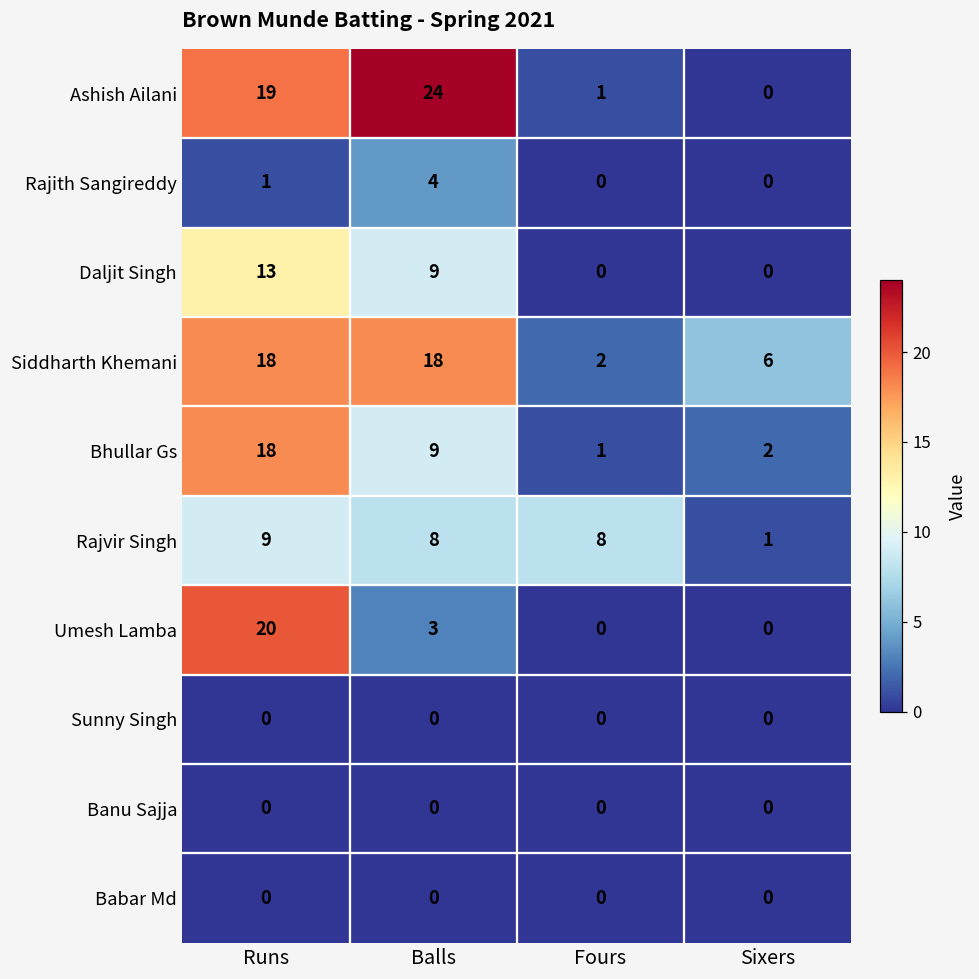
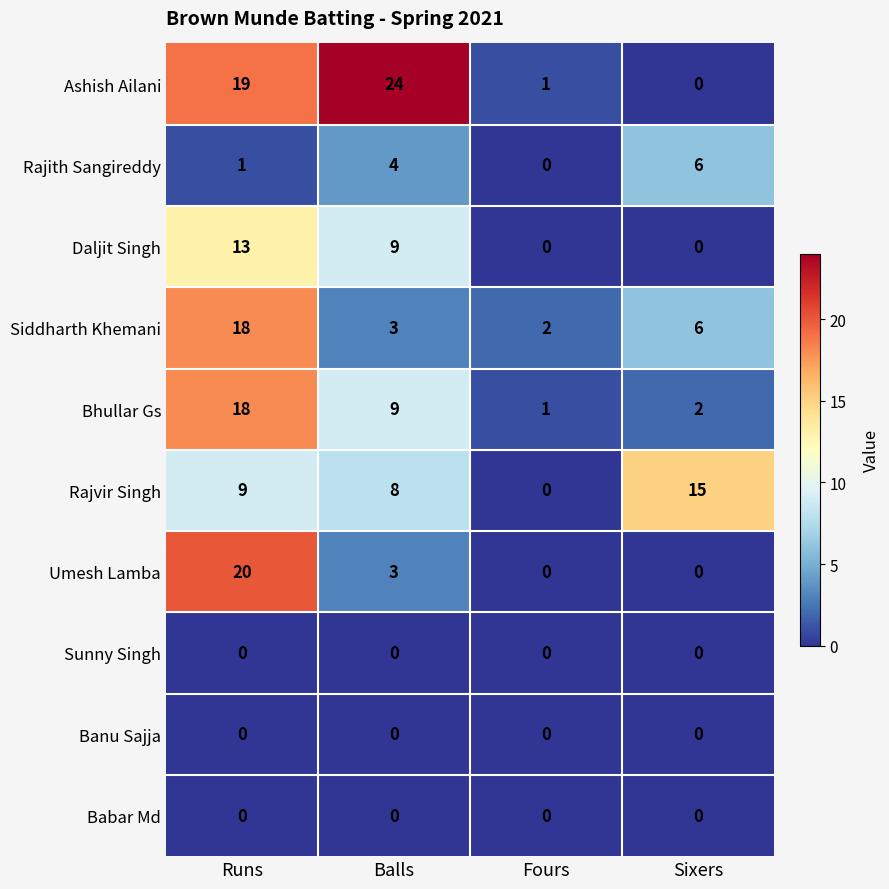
Rajith Sangireddy, Sixers: 0 -> 6
Siddharth Khemani, Balls: 18 -> 3
Rajvir Singh, Fours: 8 -> 0
Rajvir Singh, Sixers: 1 -> 15
